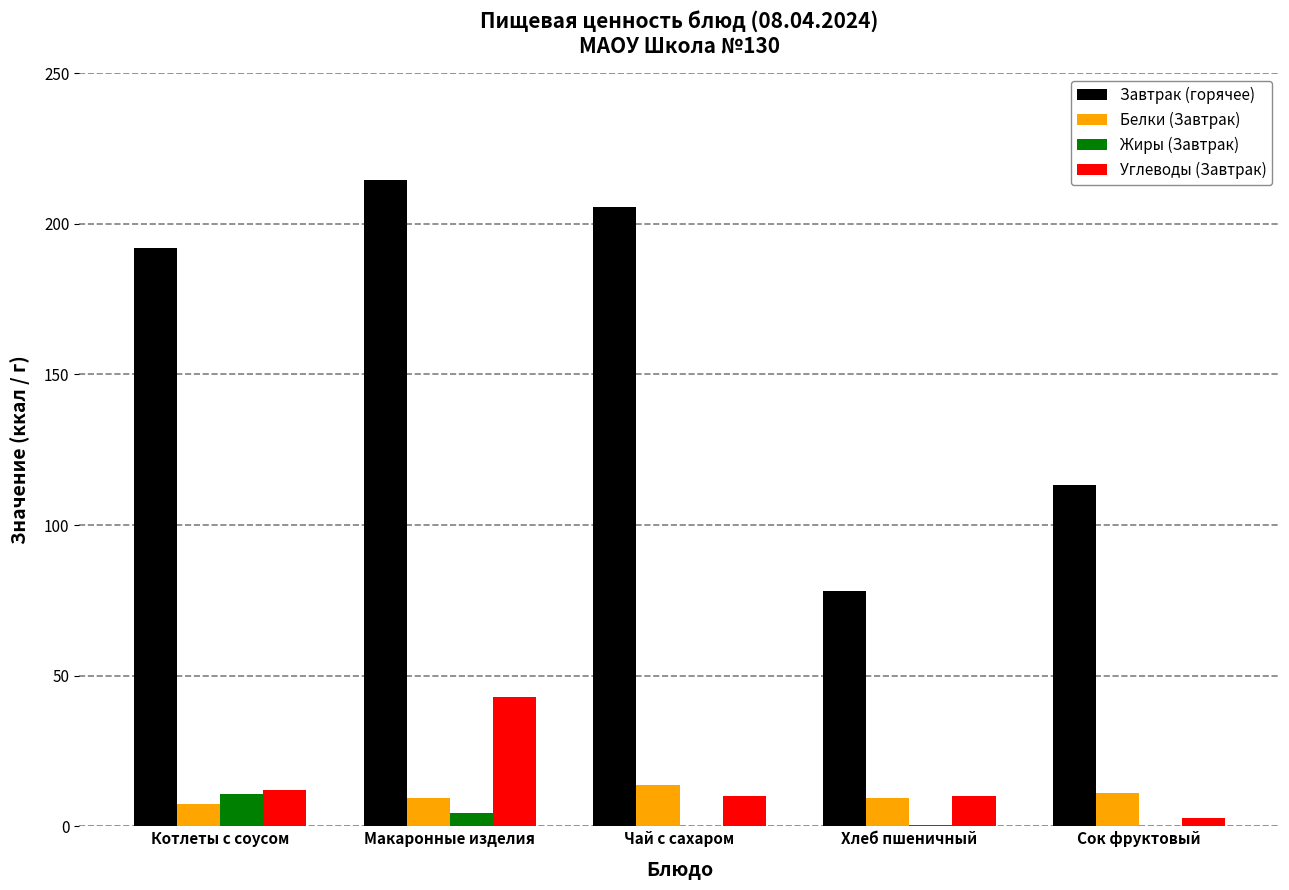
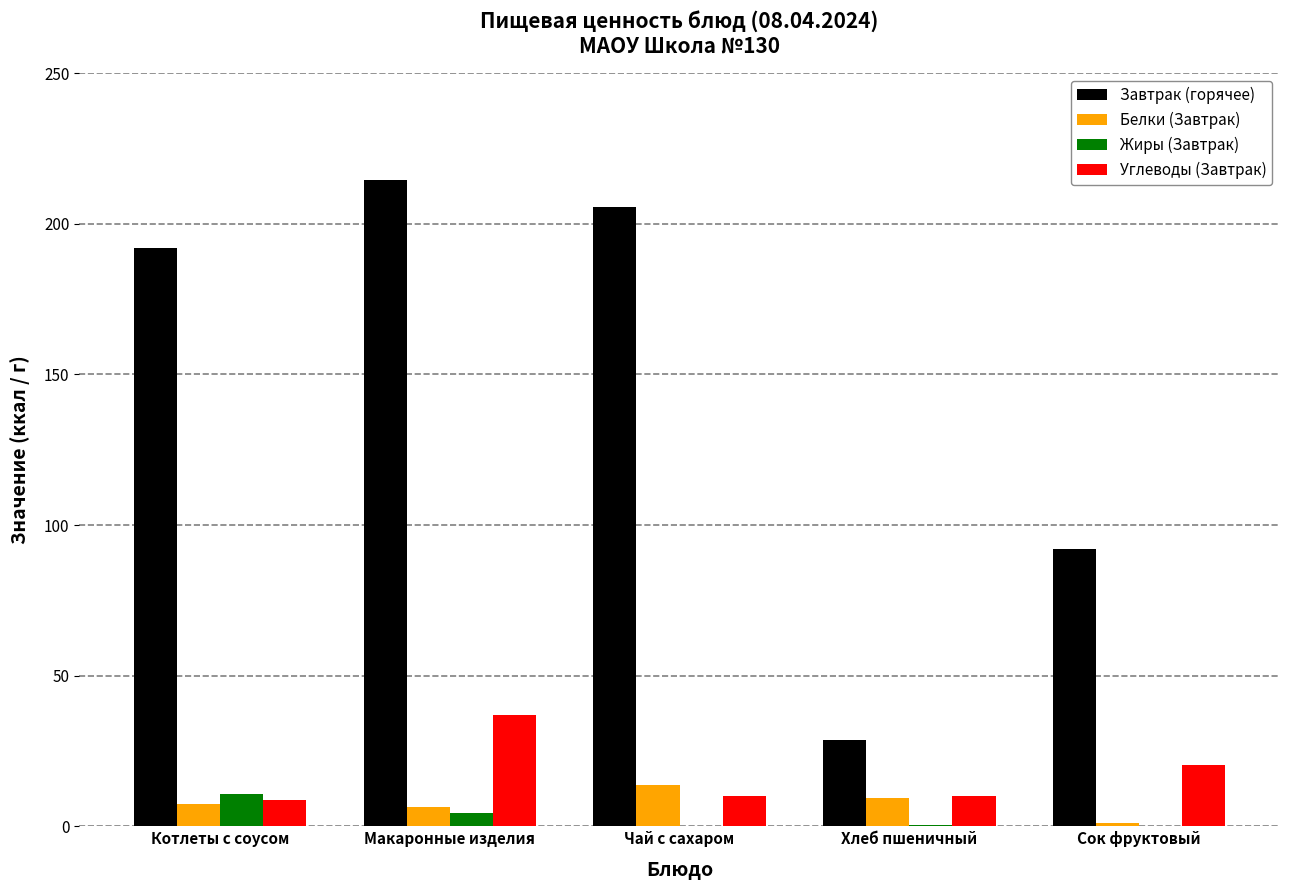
Углеводы (Завтрак), Котлеты с соусом: 12 -> 9
Белки (Завтрак), Макаронные изделия: 10 -> 6
Углеводы (Завтрак), Макаронные изделия: 43 -> 37
Завтрак (горячее), Хлеб пшеничный: 78 -> 29
Завтрак (горячее), Сок фруктовый: 113 -> 92
Белки (Завтрак), Сок фруктовый: 11 -> 1
Углеводы (Завтрак), Сок фруктовый: 3 -> 20
